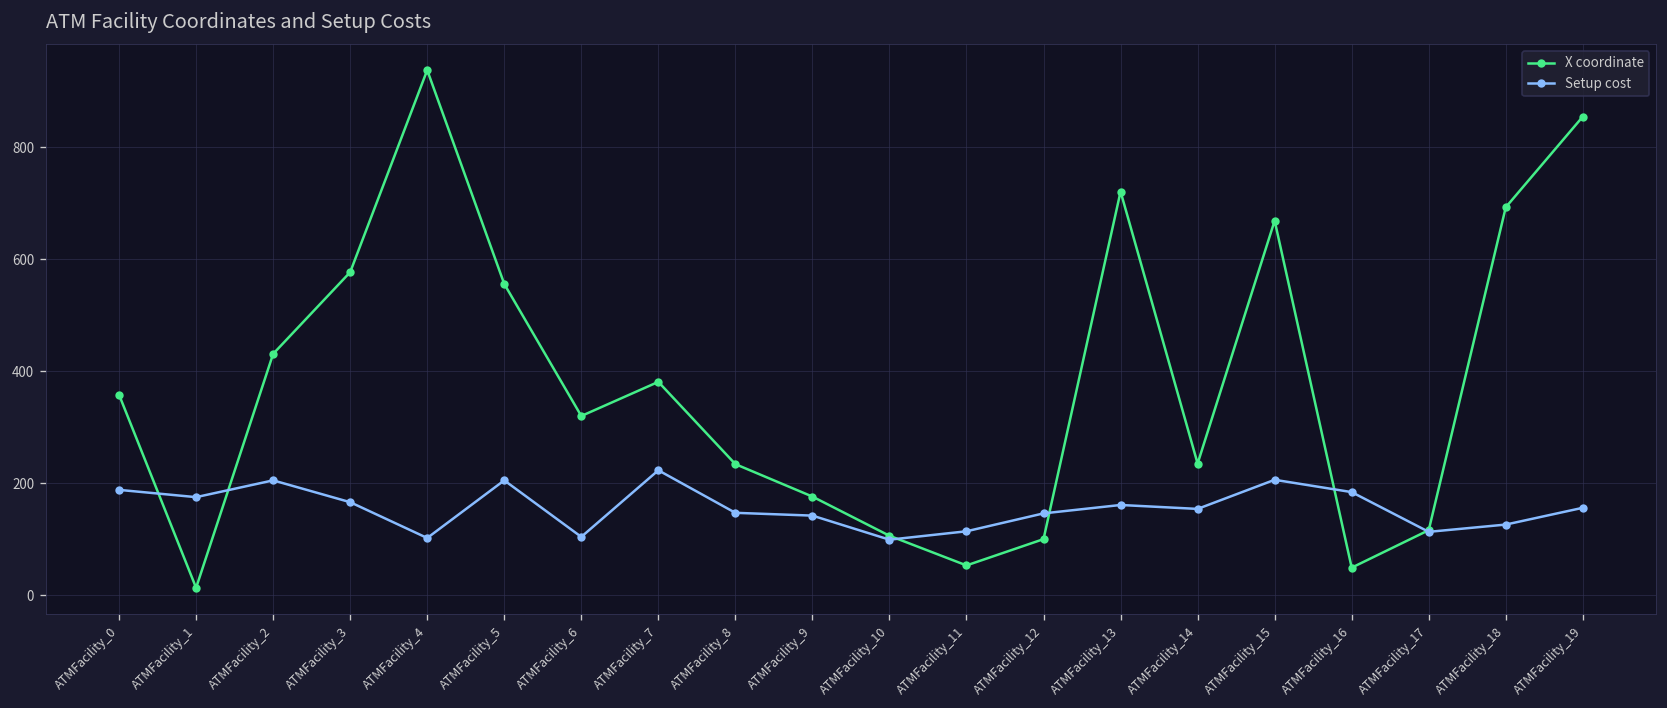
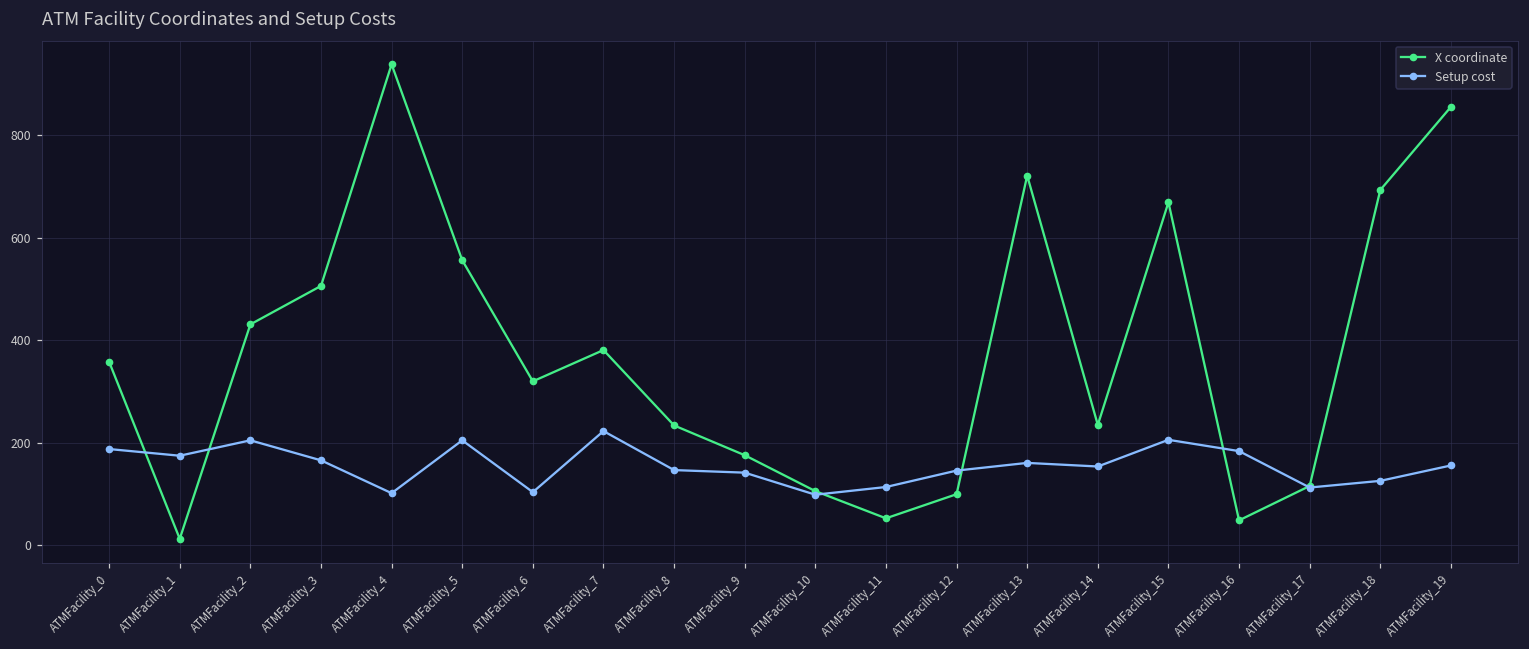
X coordinate, ATMFacility_3: 580 -> 510
